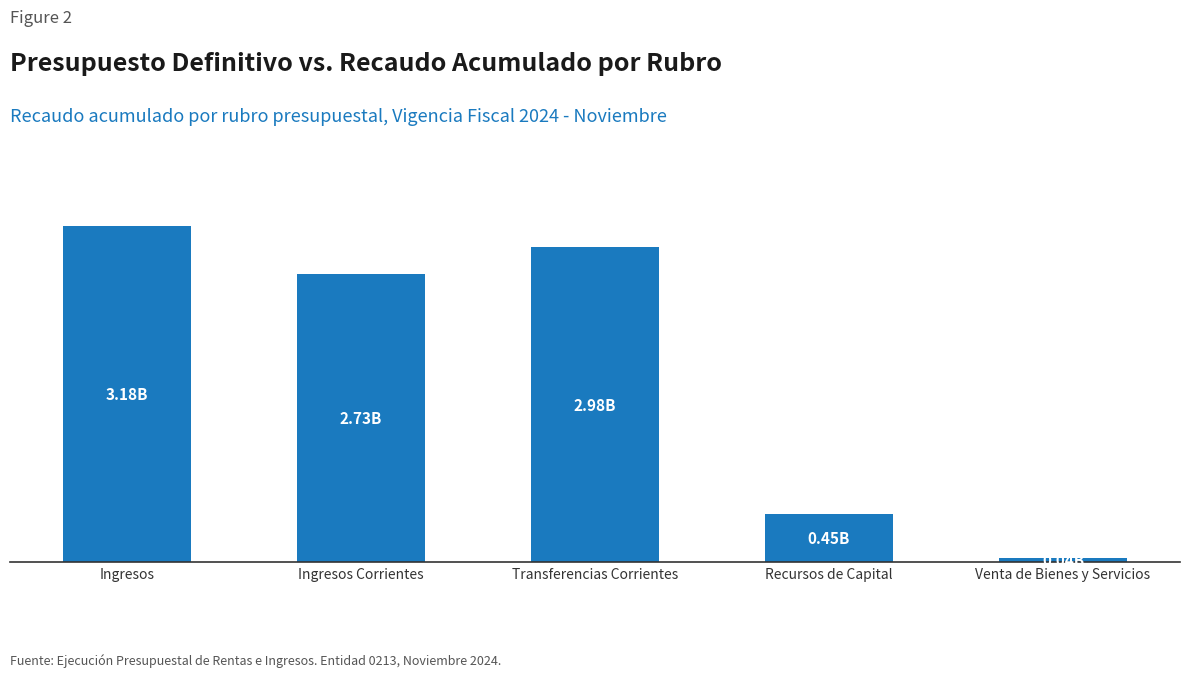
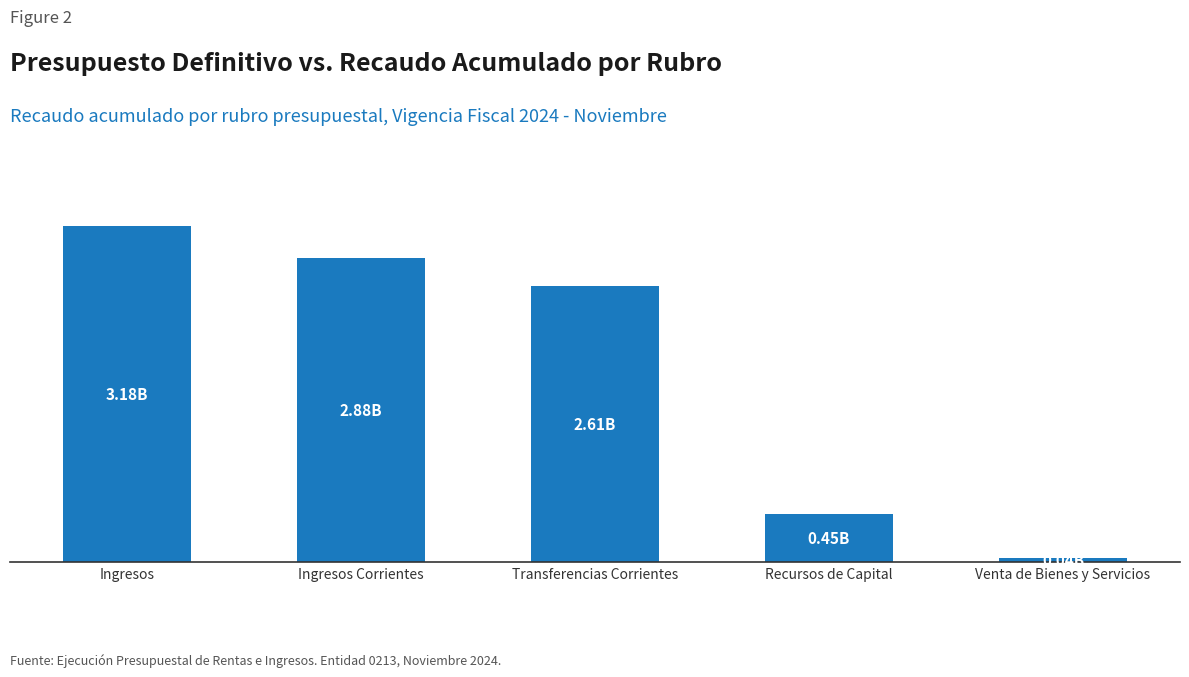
Ingresos Corrientes: 2.73B -> 2.88B
Transferencias Corrientes: 2.98B -> 2.61B
